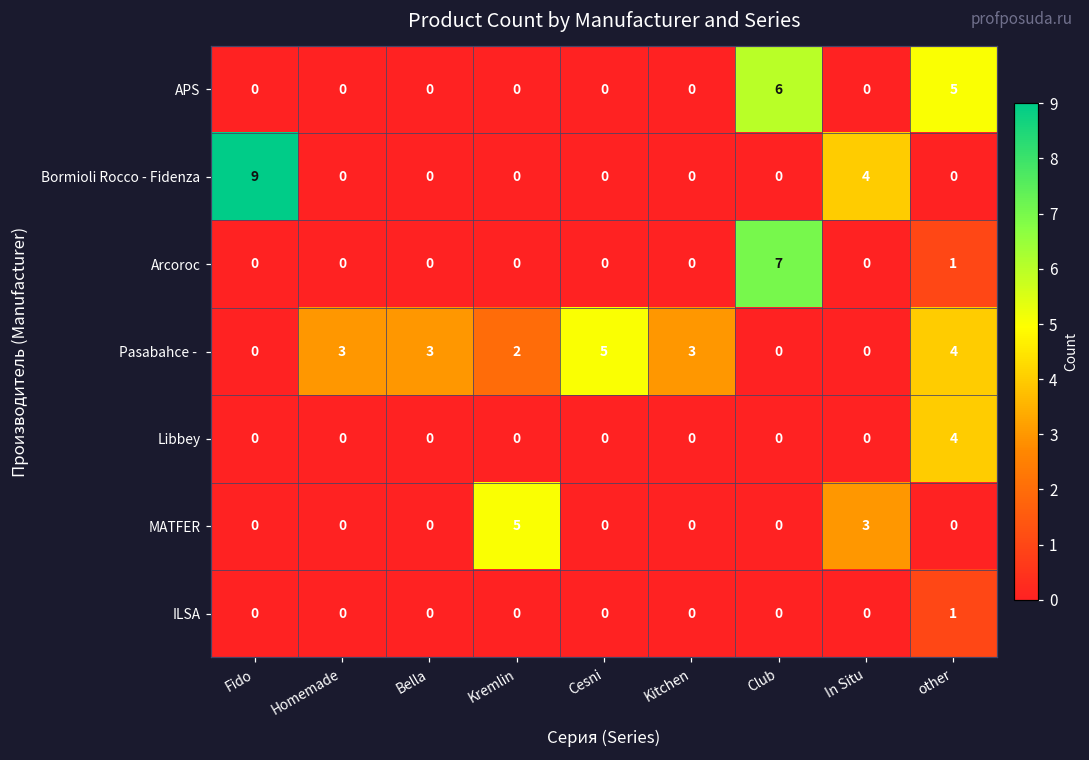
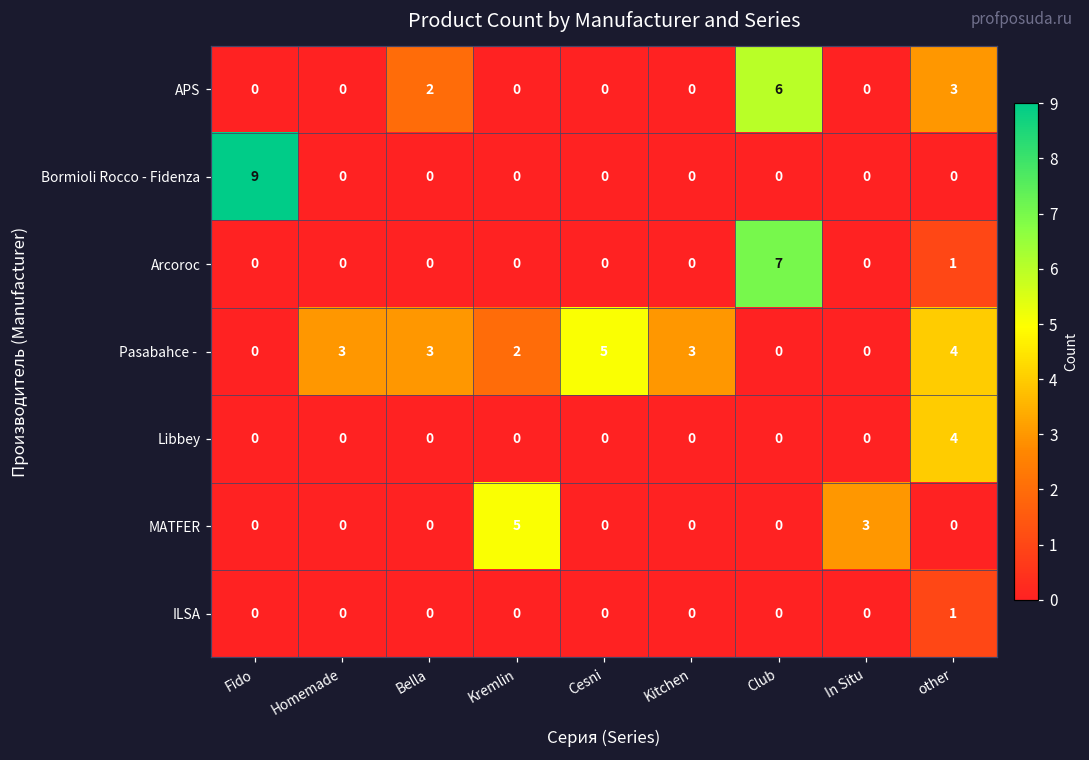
APS, Bella: 0 -> 2
APS, other: 5 -> 3
Bormioli Rocco - Fidenza, In Situ: 4 -> 0
